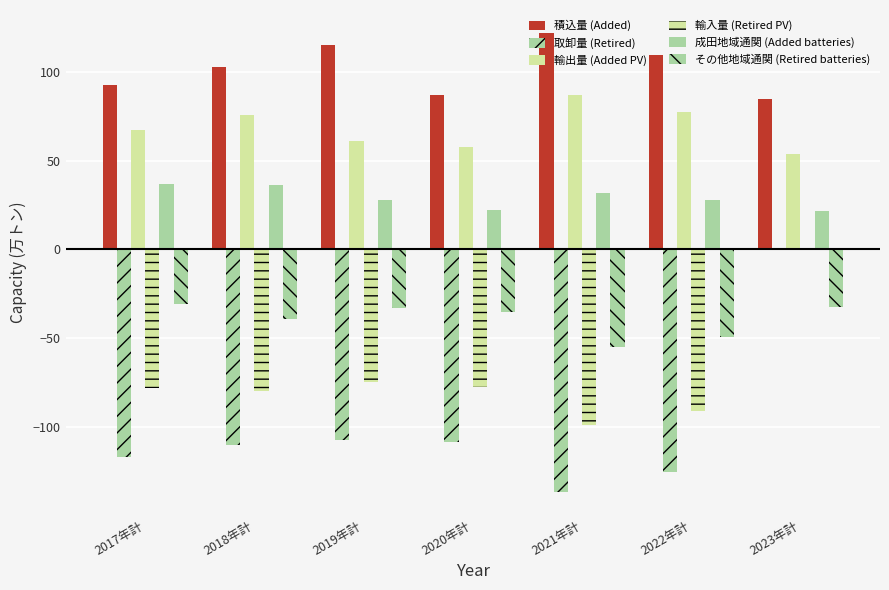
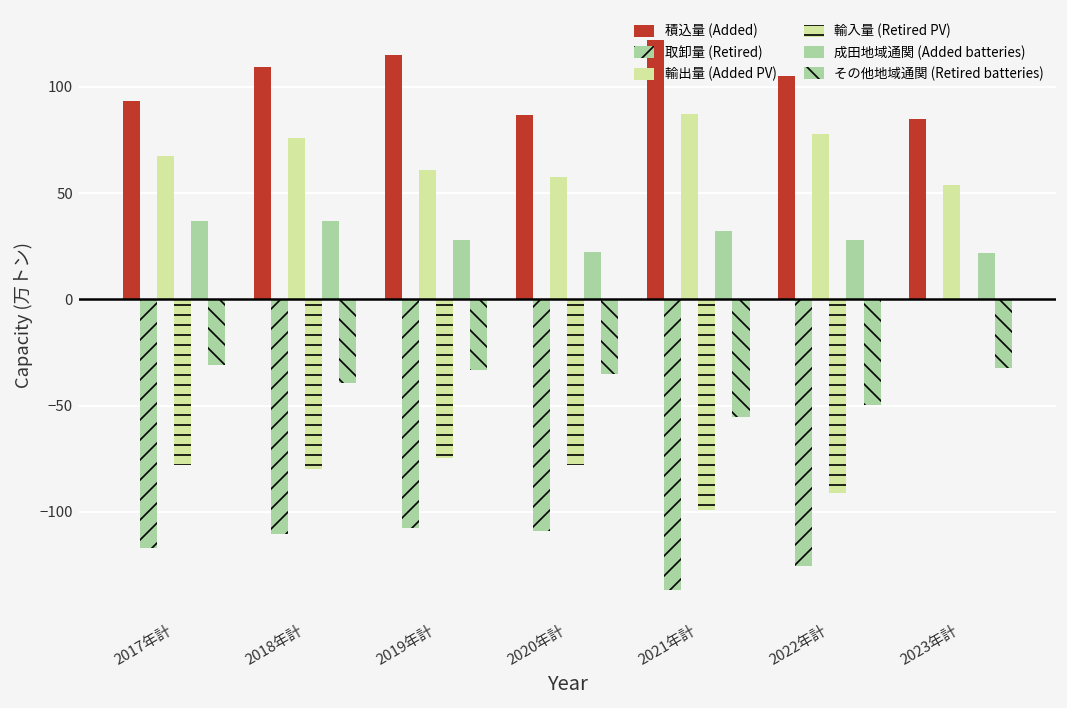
積込量 (Added), 2018年計: 103 -> 109
積込量 (Added), 2022年計: 110 -> 105
